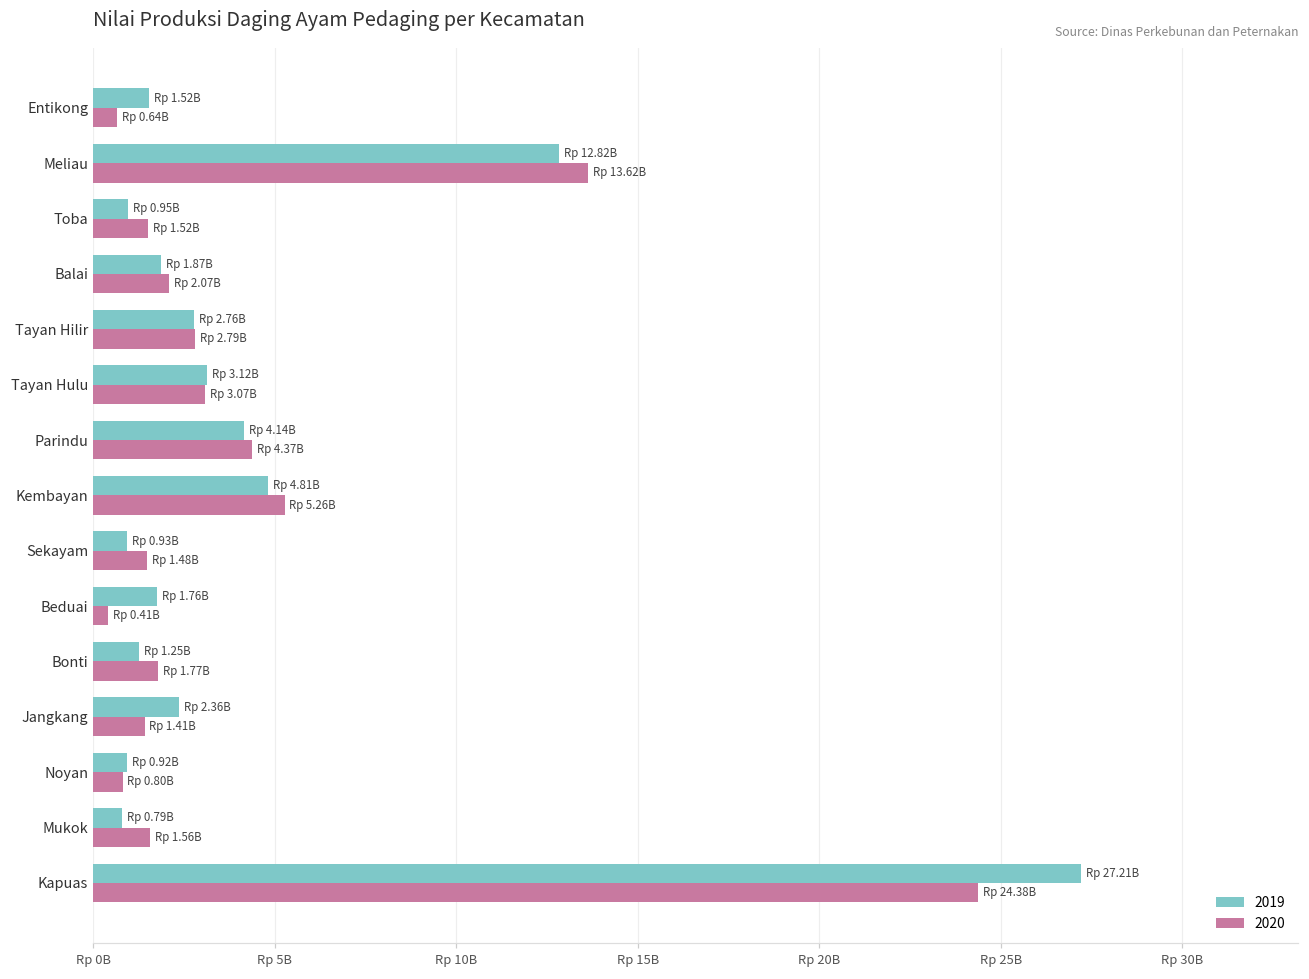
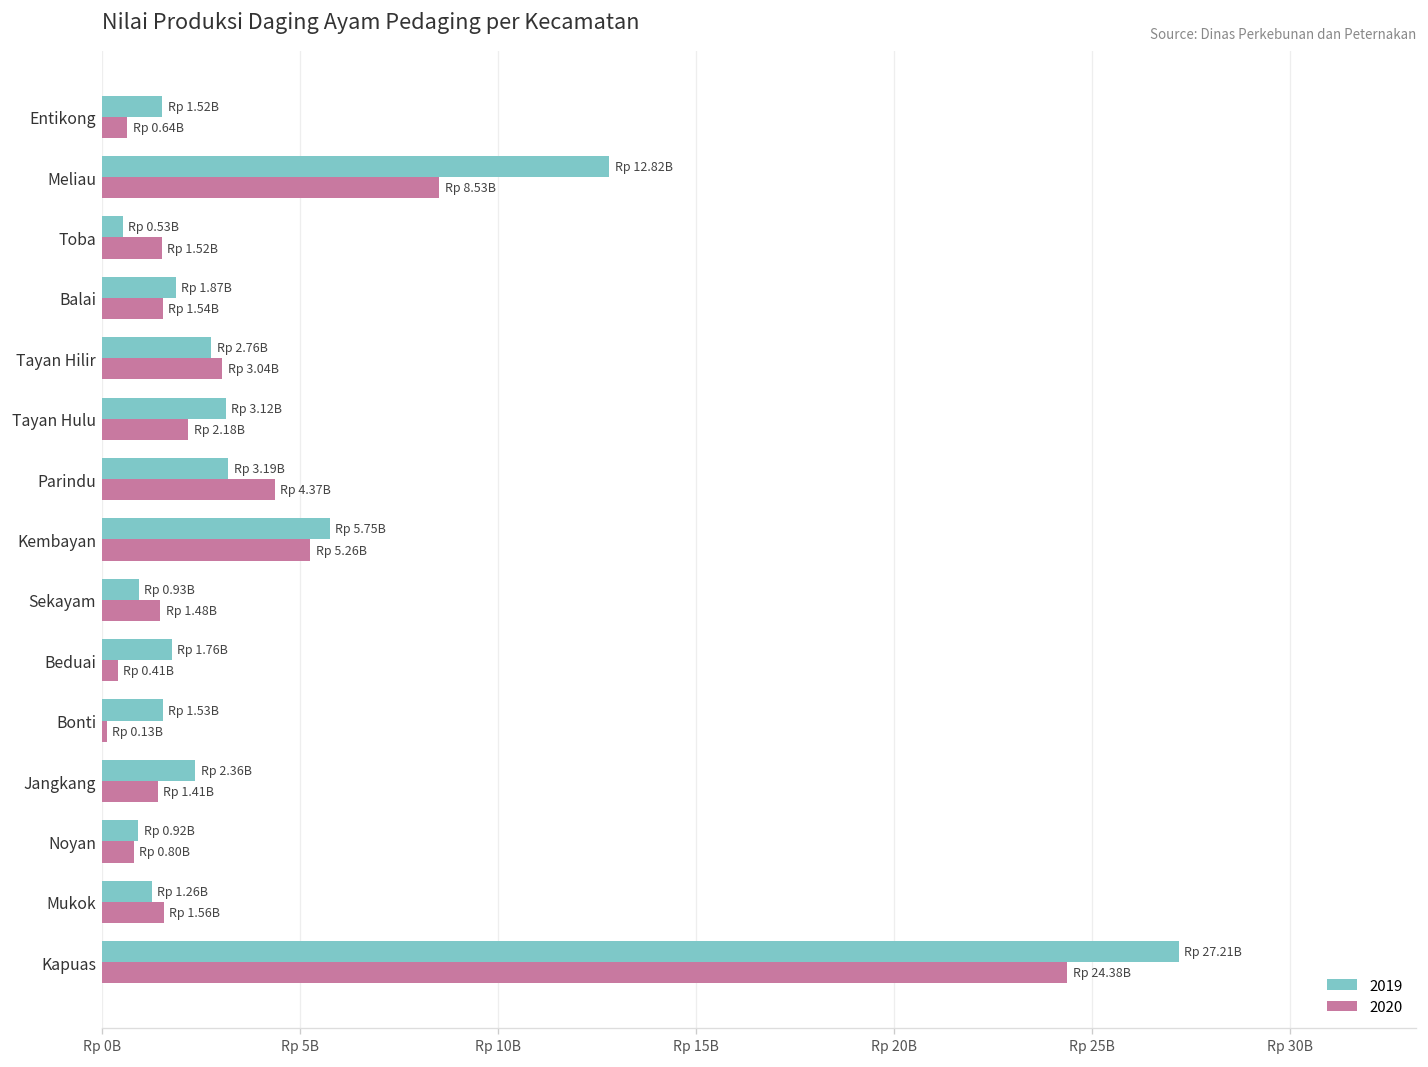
2020, Meliau: 13.62B -> 8.53B
2019, Toba: 0.95B -> 0.53B
2020, Balai: 2.07B -> 1.54B
2020, Tayan Hilir: 2.79B -> 3.04B
2020, Tayan Hulu: 3.07B -> 2.18B
2019, Parindu: 4.14B -> 3.19B
2019, Kembayan: 4.81B -> 5.75B
2019, Bonti: 1.25B -> 1.53B
2020, Bonti: 1.77B -> 0.13B
2019, Mukok: 0.79B -> 1.26B
